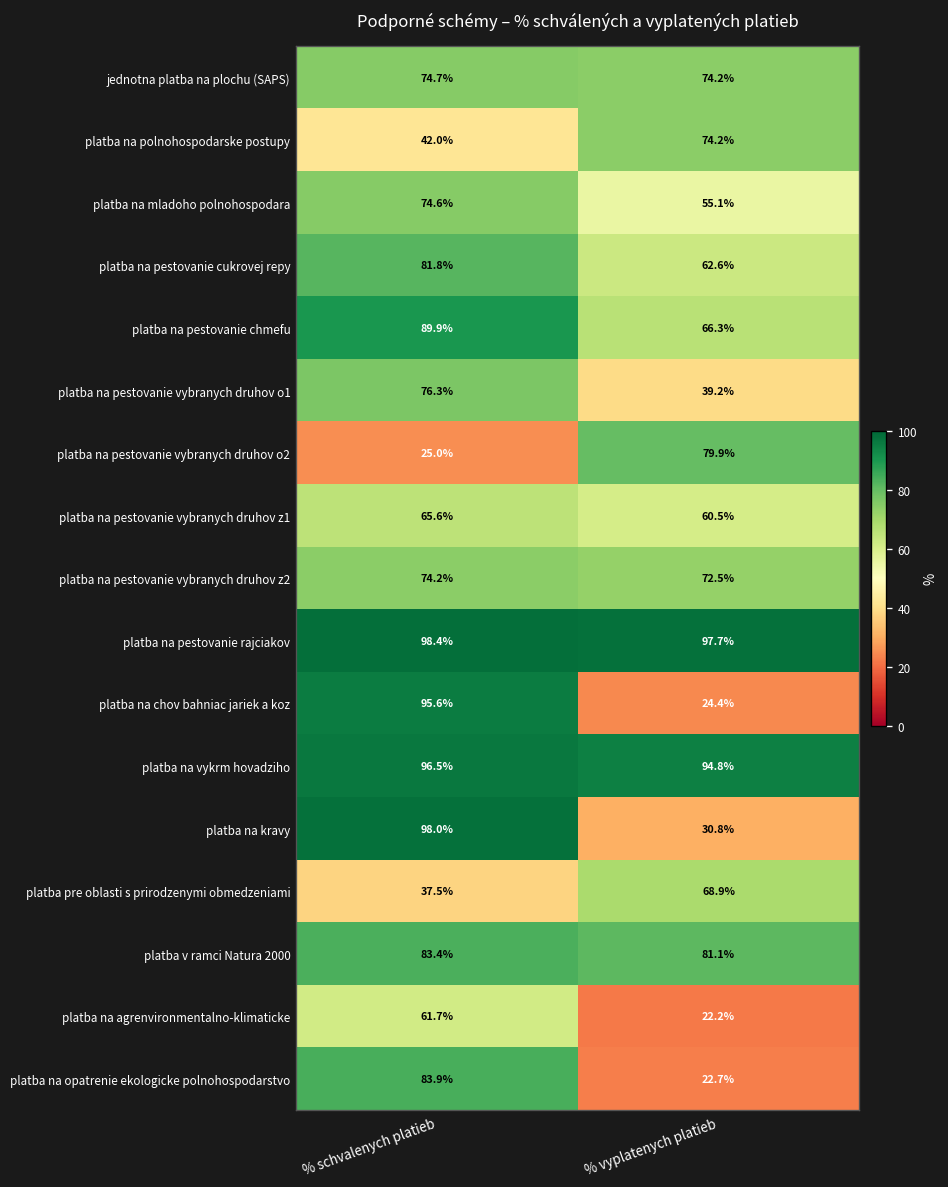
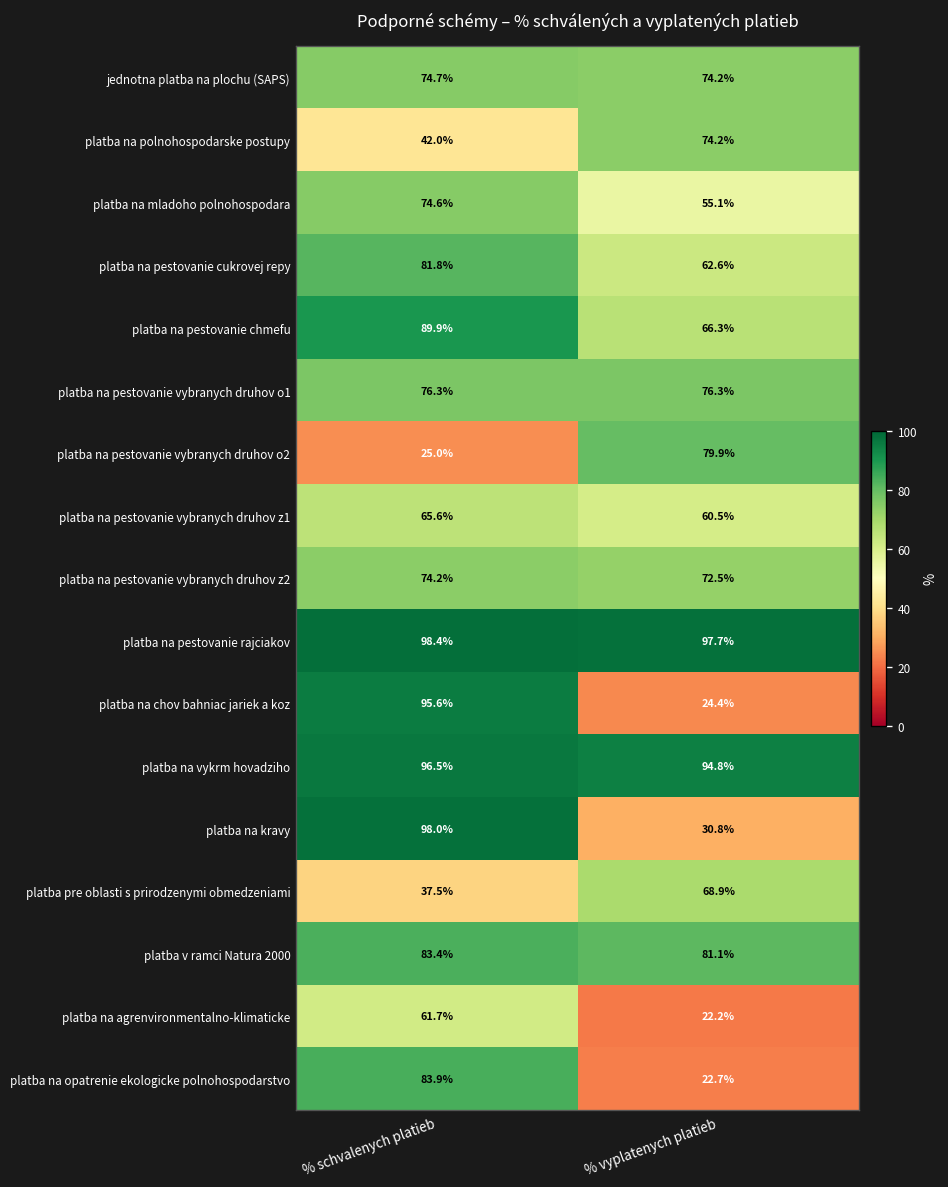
platba na pestovanie vybranych druhov o1, % vyplatenych platieb: 39.2% -> 76.3%
